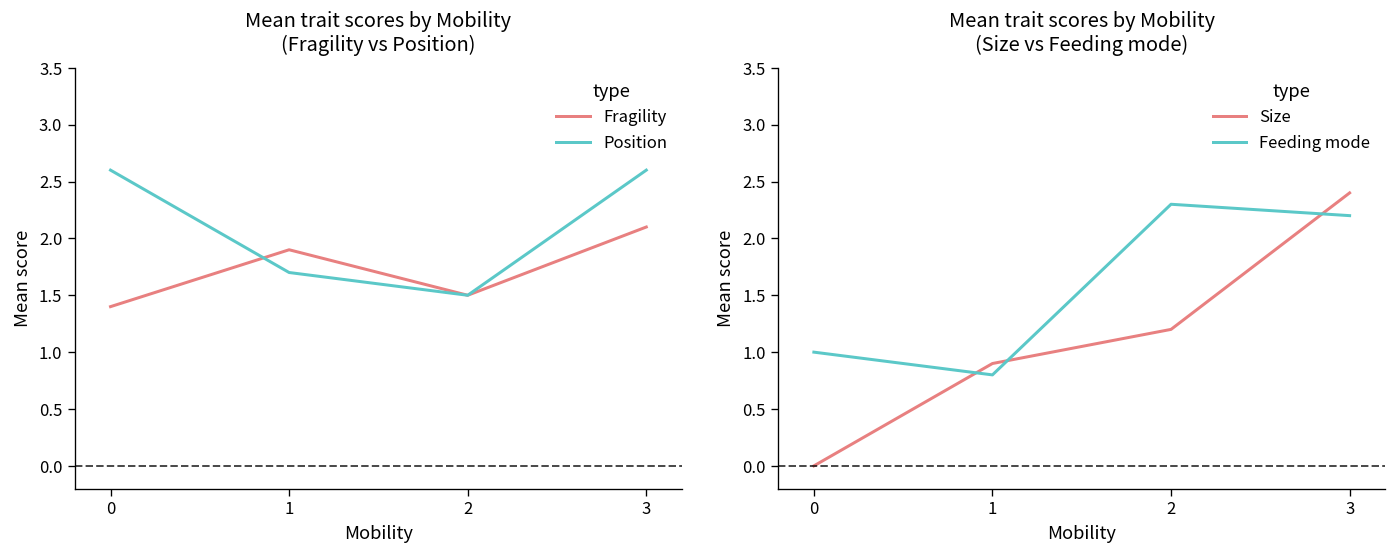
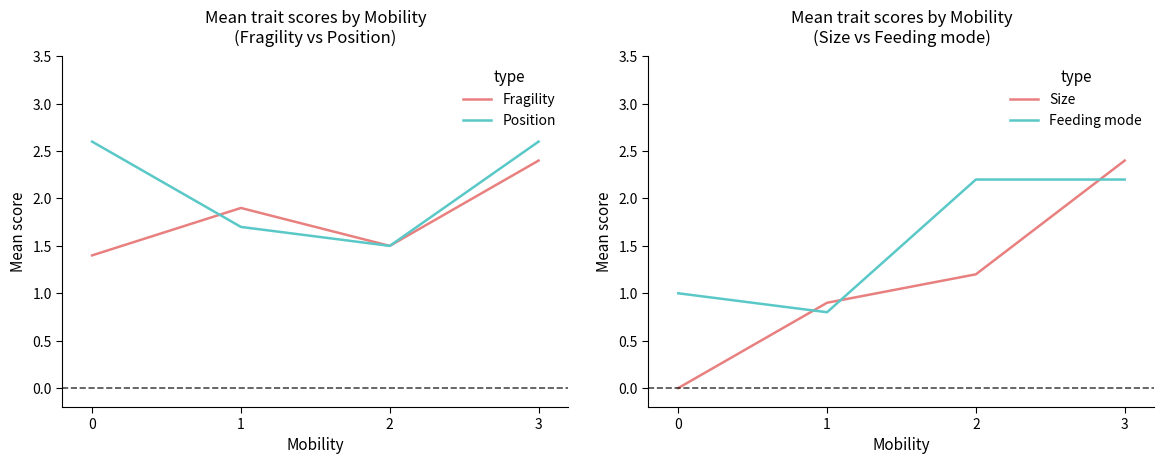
Mean trait scores by Mobility (Fragility vs Position), Fragility, 3: 2.1 -> 2.4
Mean trait scores by Mobility (Size vs Feeding mode), Feeding mode, 2: 2.3 -> 2.2
